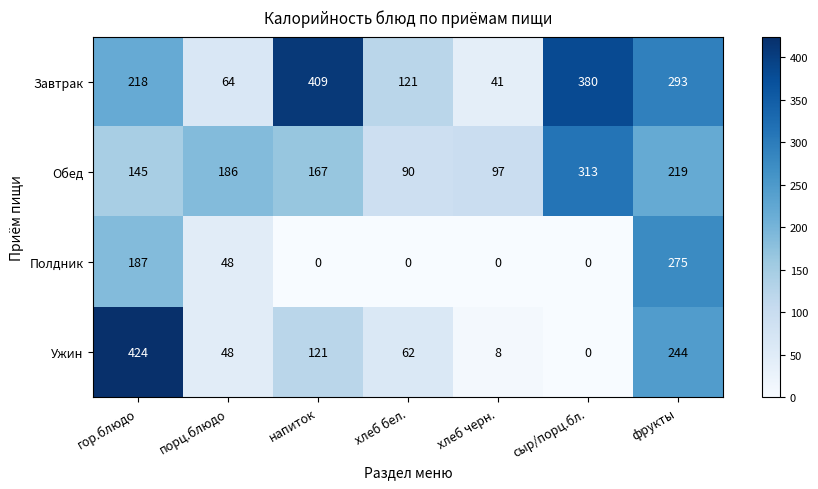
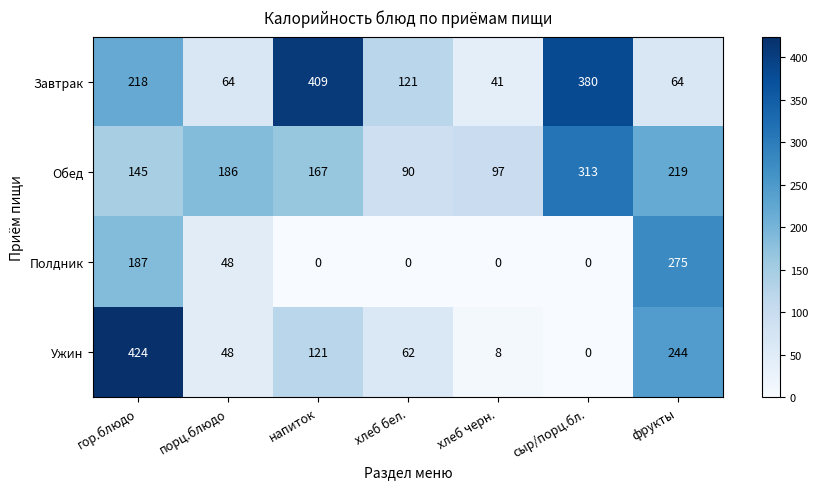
Завтрак, фрукты: 293 -> 64
